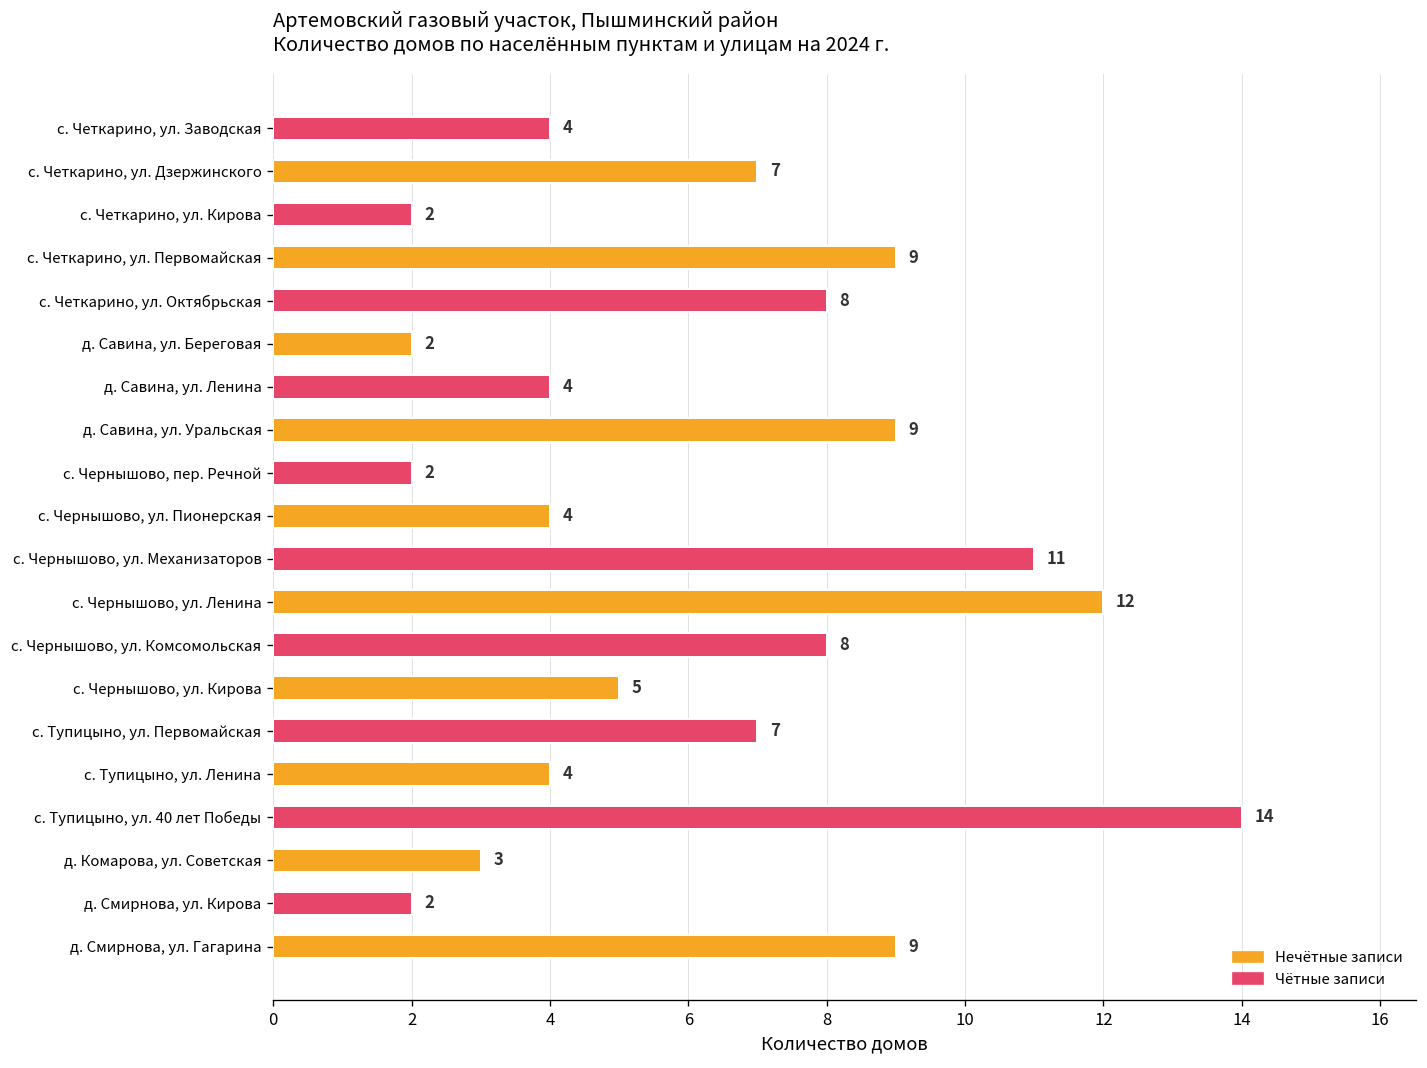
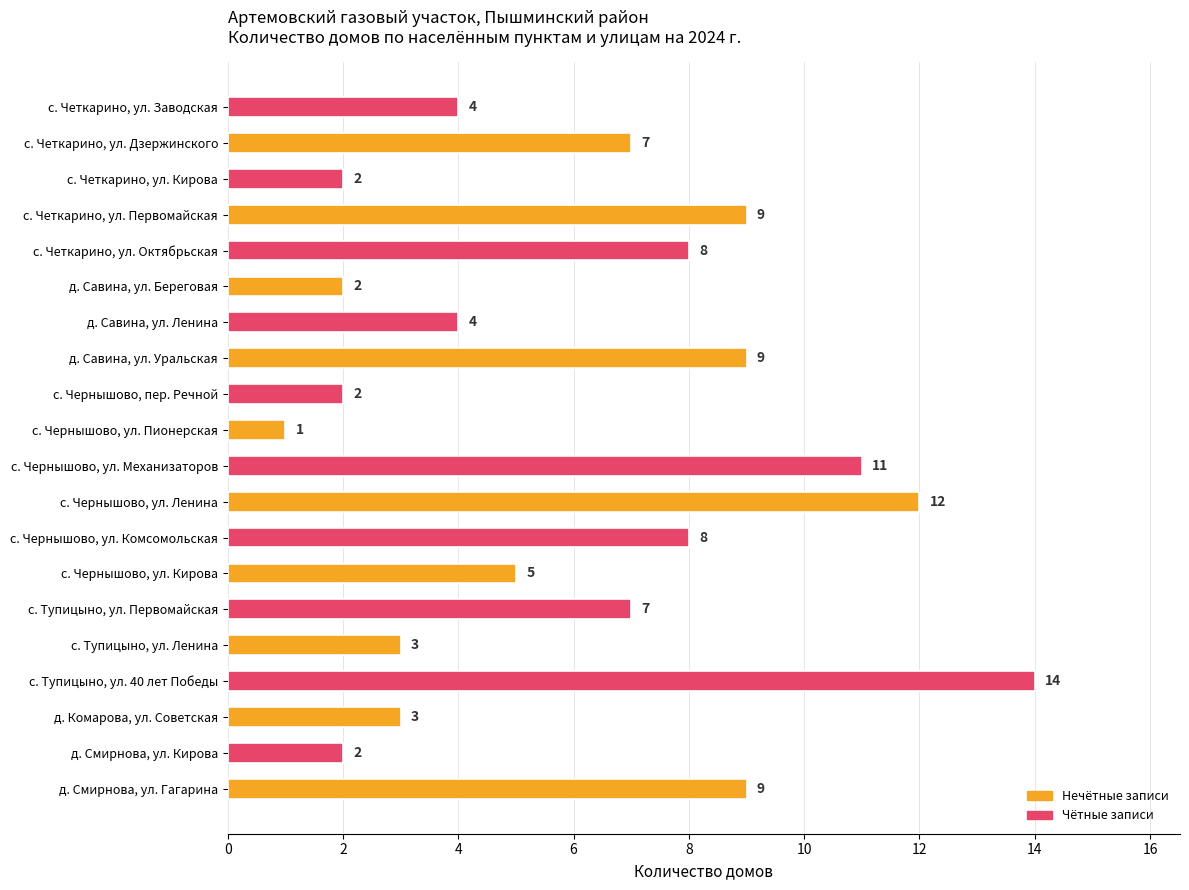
с. Чернышово, ул. Пионерская: 4 -> 1
с. Тупицыно, ул. Ленина: 4 -> 3
